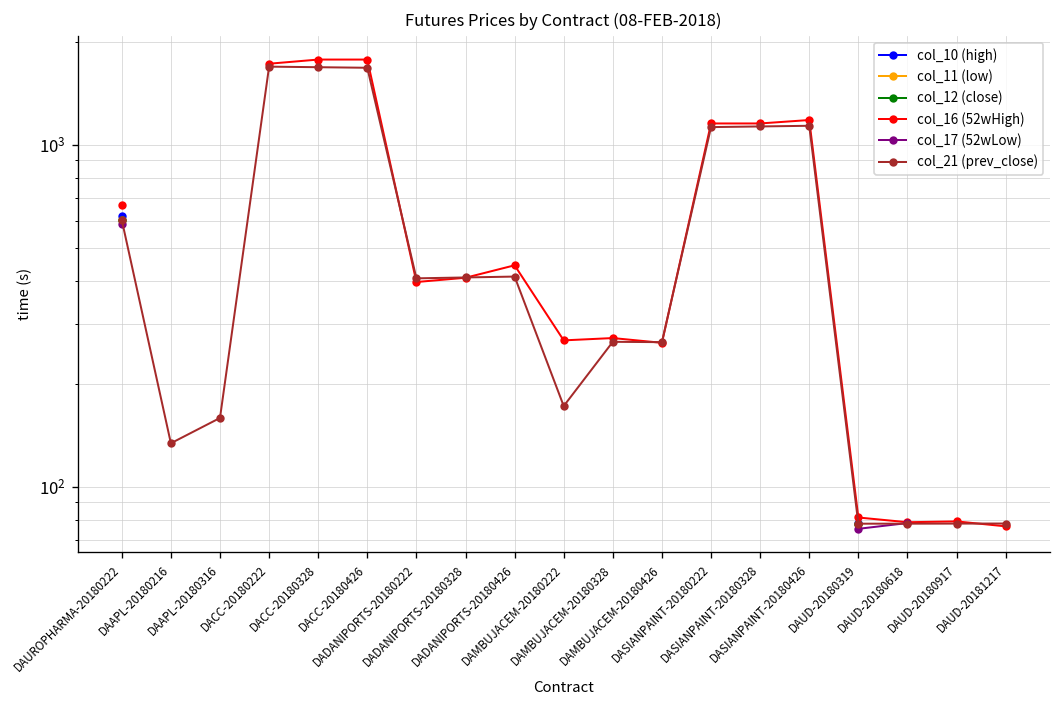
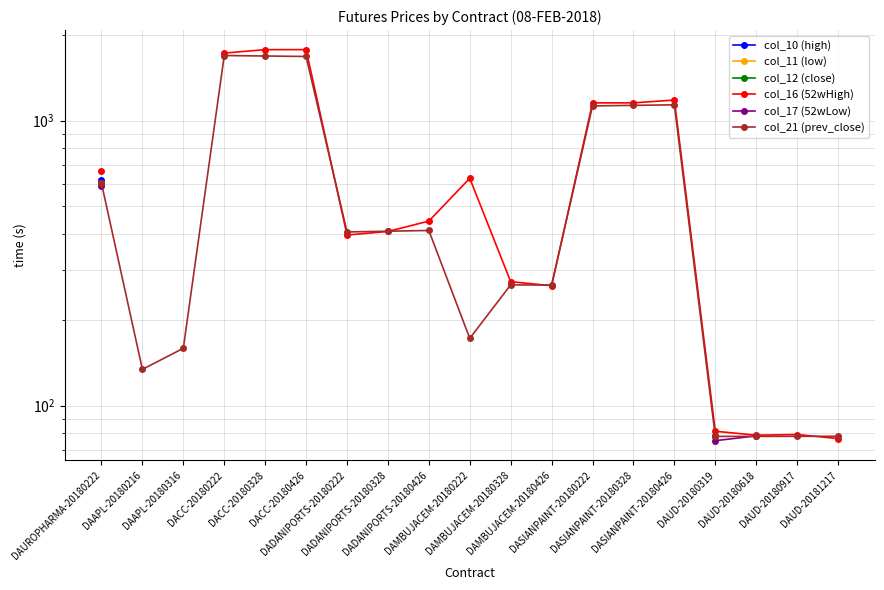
col_16 (52wHigh), DAMBUJACEM-20180222: 270 -> 630
